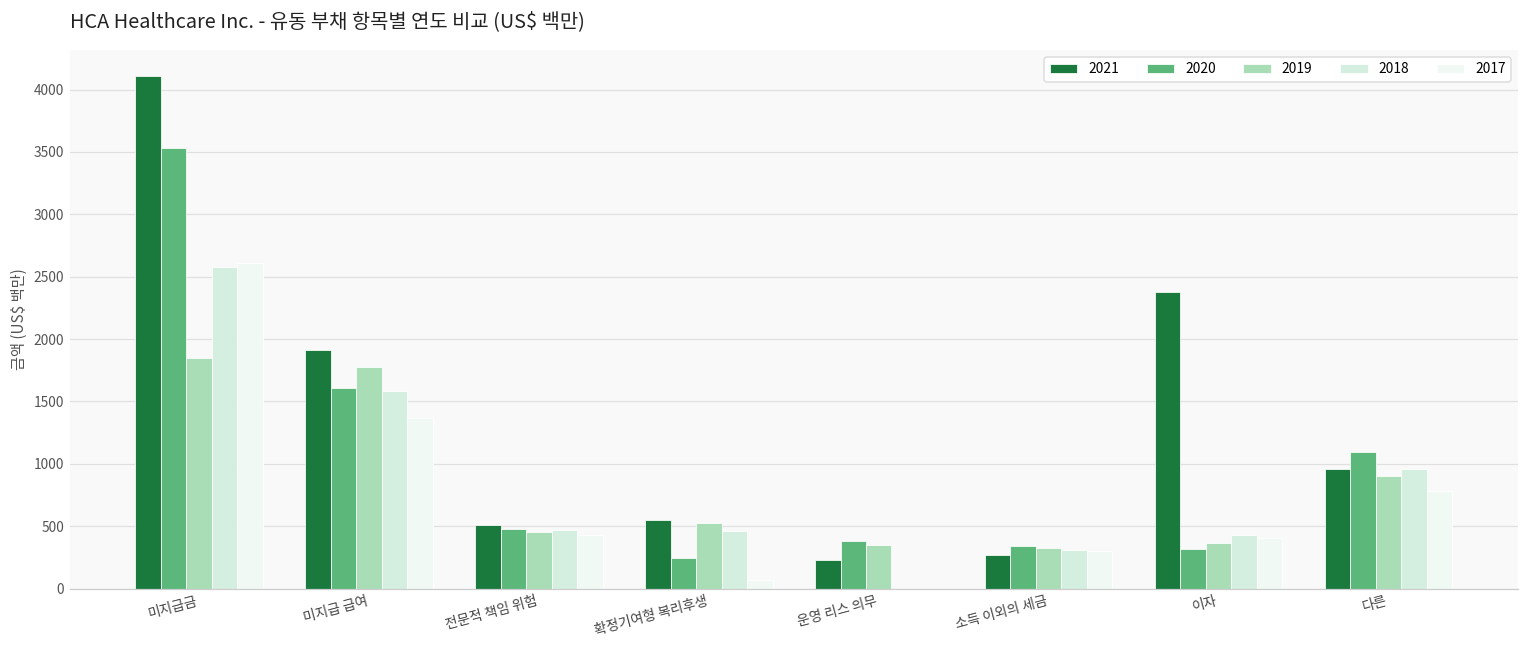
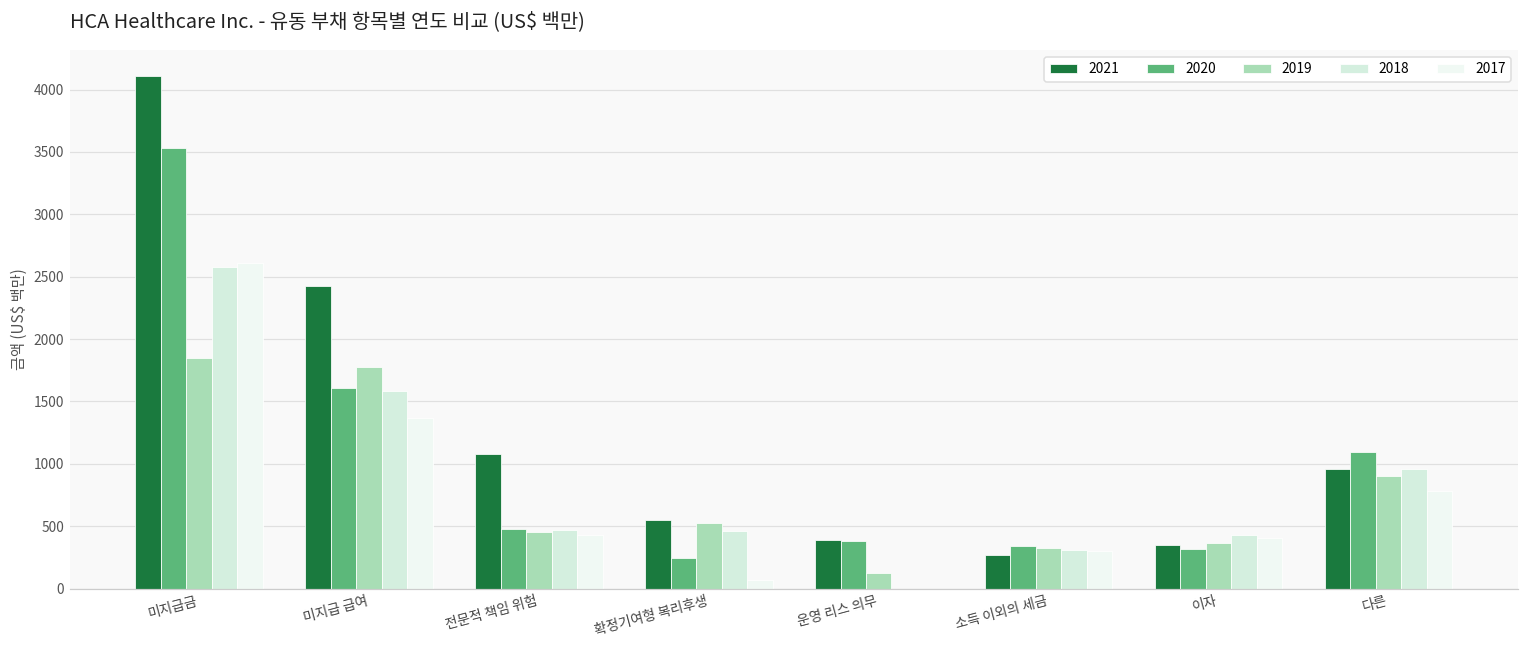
2021, 미지급 급여: 1910 -> 2420
2021, 전문적 책임 위험: 510 -> 1080
2021, 운영 리스 의무: 230 -> 390
2019, 운영 리스 의무: 350 -> 120
2021, 이자: 2380 -> 350
